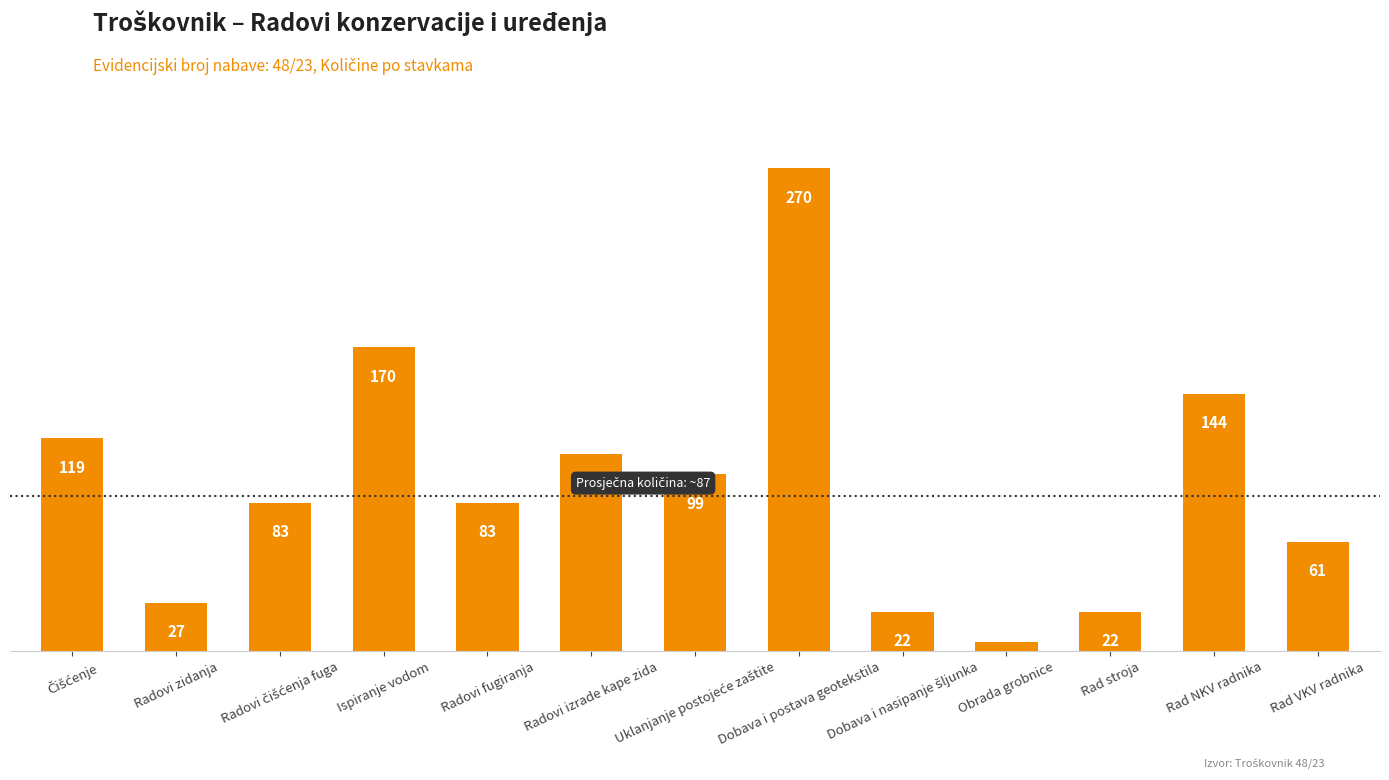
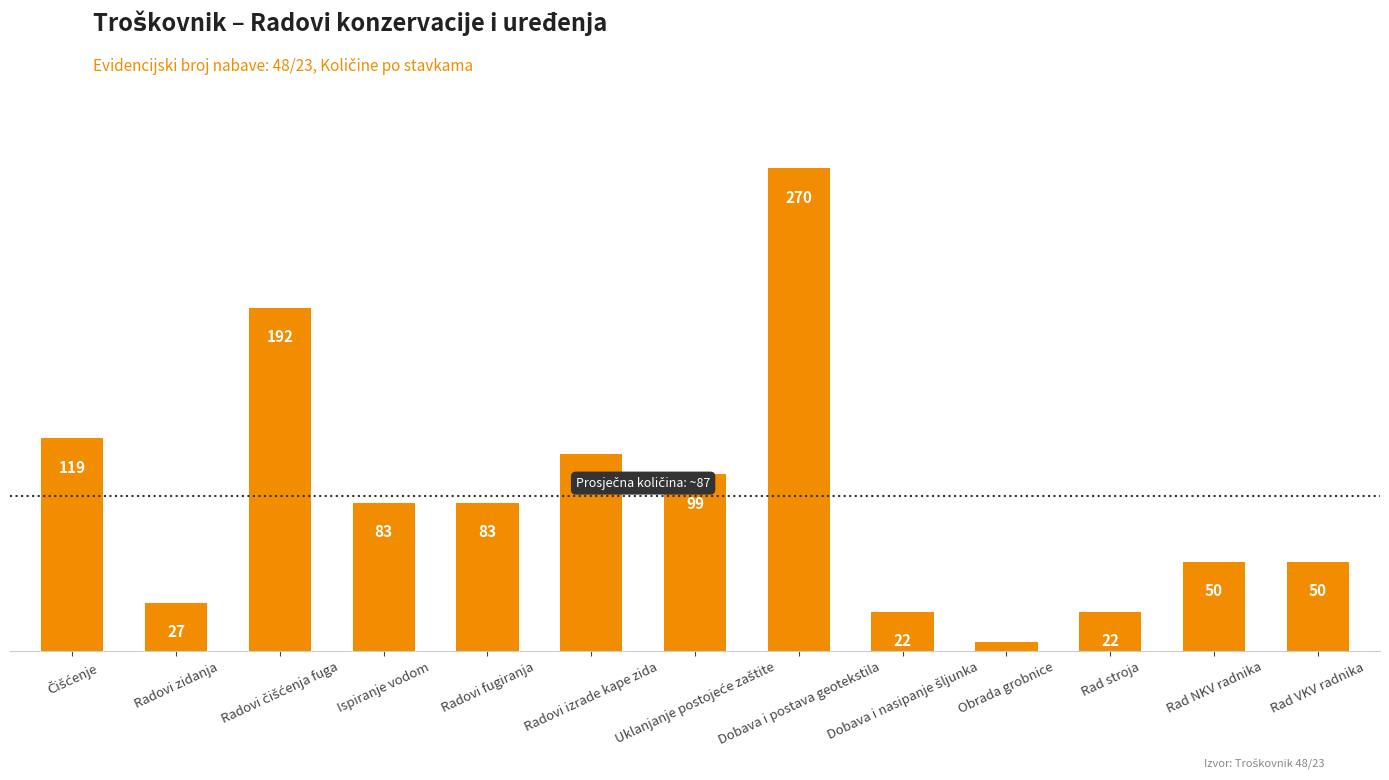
Radovi čišćenja fuga: 83 -> 192
Ispiranje vodom: 170 -> 83
Rad NKV radnika: 144 -> 50
Rad VKV radnika: 61 -> 50
